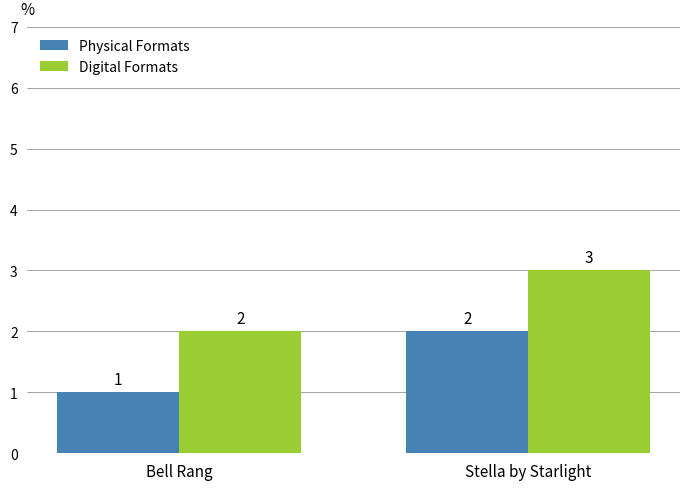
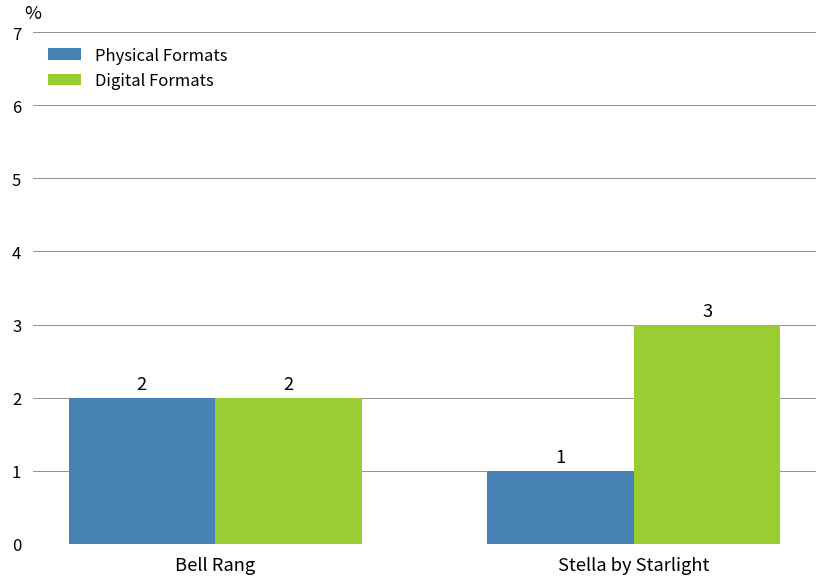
Physical Formats, Bell Rang: 1 -> 2
Physical Formats, Stella by Starlight: 2 -> 1
